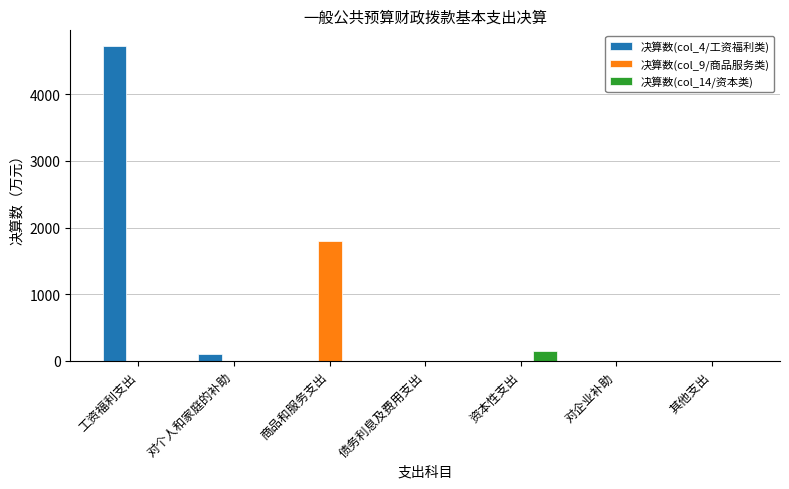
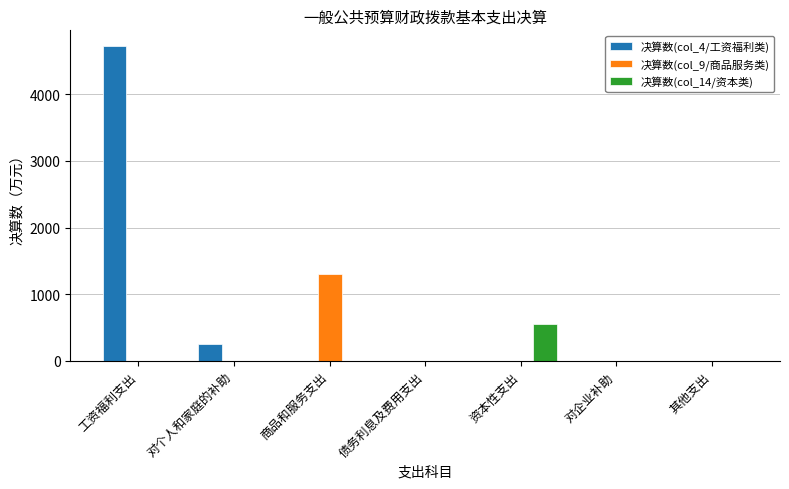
决算数(col_4/工资福利类), 对个人和家庭的补助: 100 -> 300
决算数(col_9/商品服务类), 商品和服务支出: 1800 -> 1300
决算数(col_14/资本类), 资本性支出: 200 -> 600
